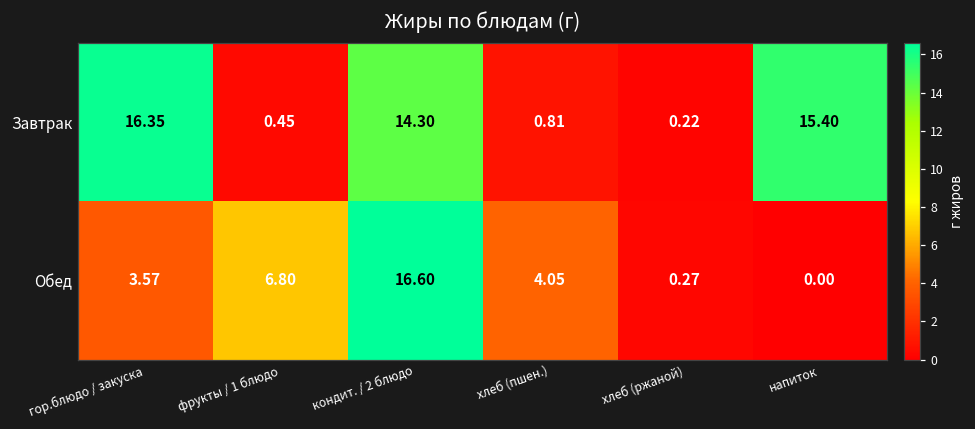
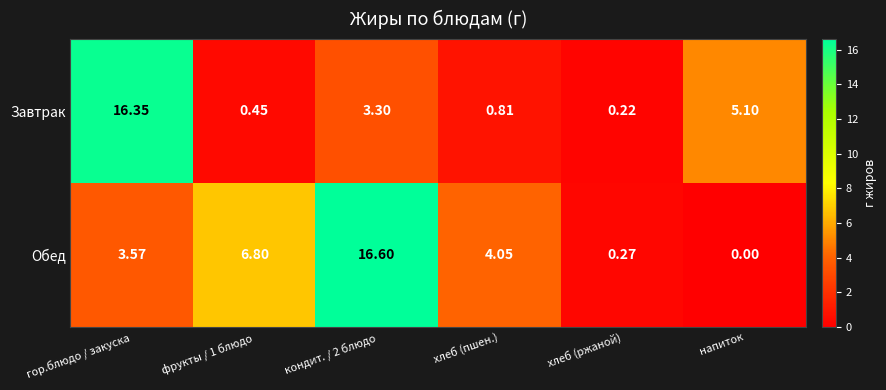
Завтрак, кондит. / 2 блюдо: 14.30 -> 3.30
Завтрак, напиток: 15.40 -> 5.10
